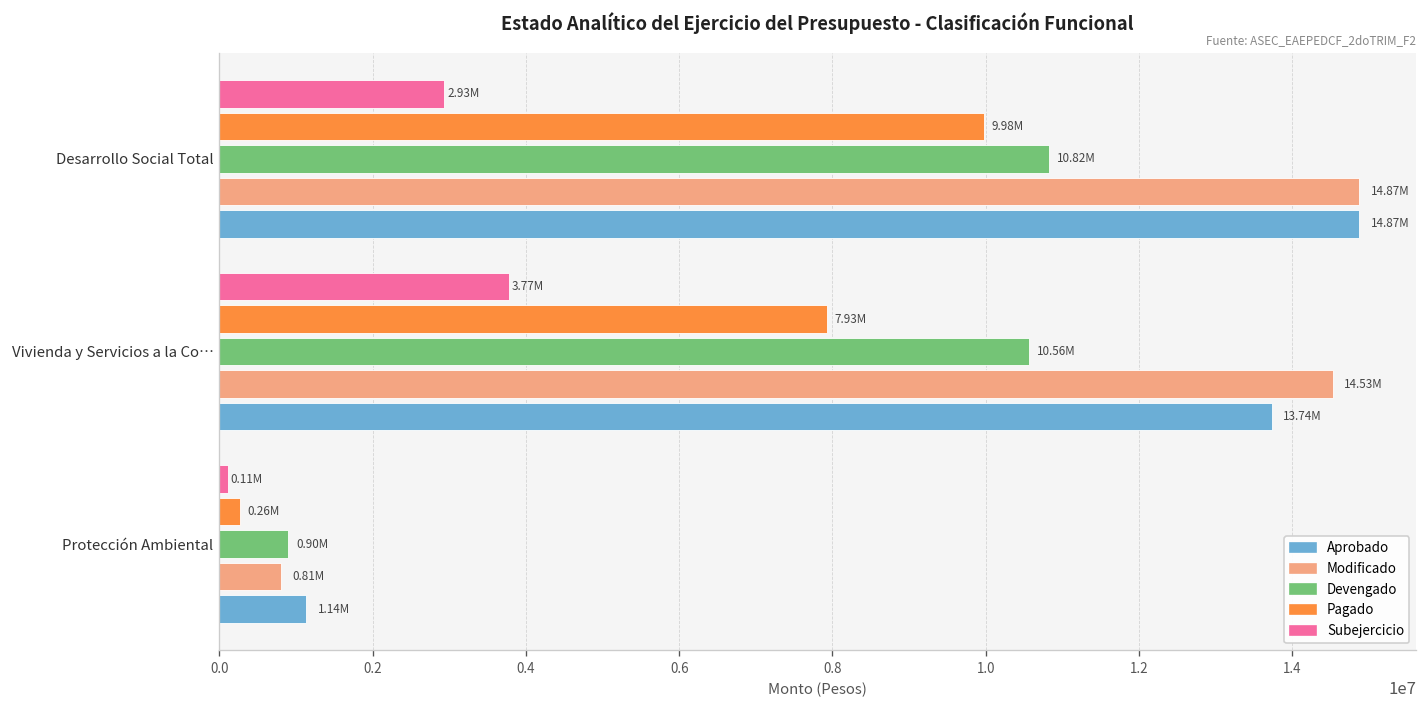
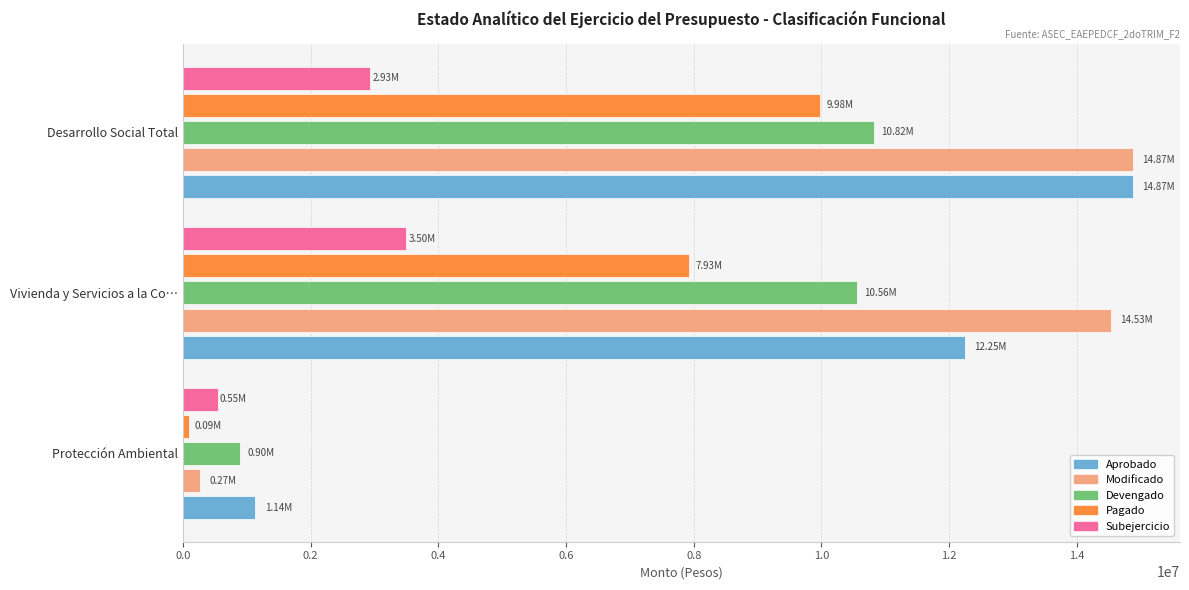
Subejercicio, Vivienda y Servicios a la Co…: 3.77M -> 3.50M
Aprobado, Vivienda y Servicios a la Co…: 13.74M -> 12.25M
Subejercicio, Protección Ambiental: 0.11M -> 0.55M
Pagado, Protección Ambiental: 0.26M -> 0.09M
Modificado, Protección Ambiental: 0.81M -> 0.27M
